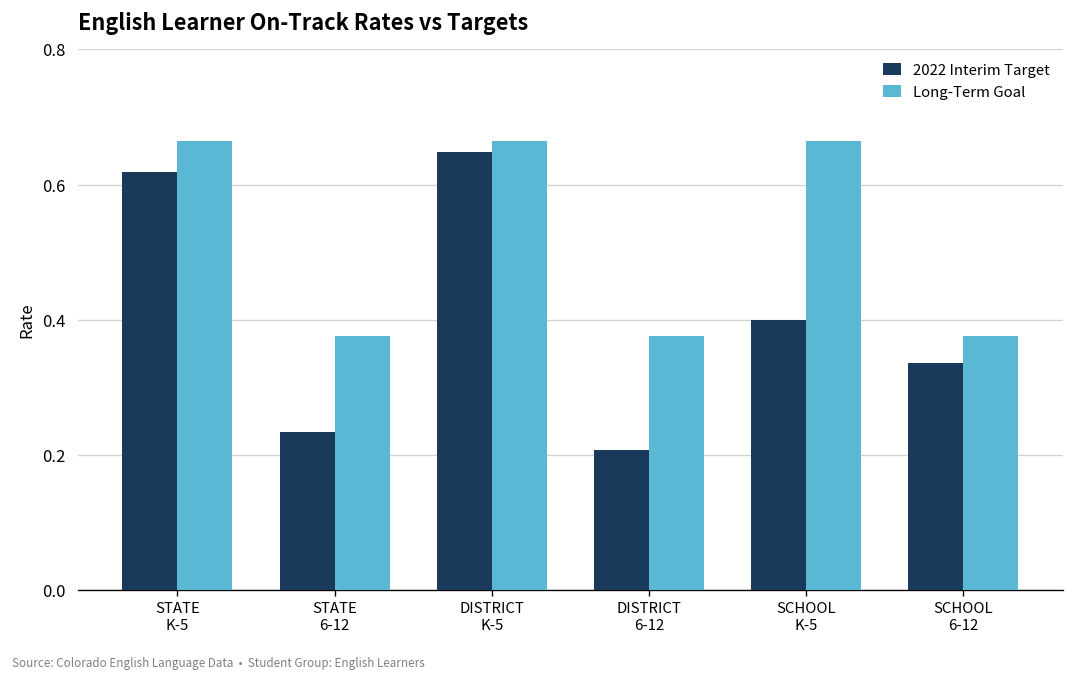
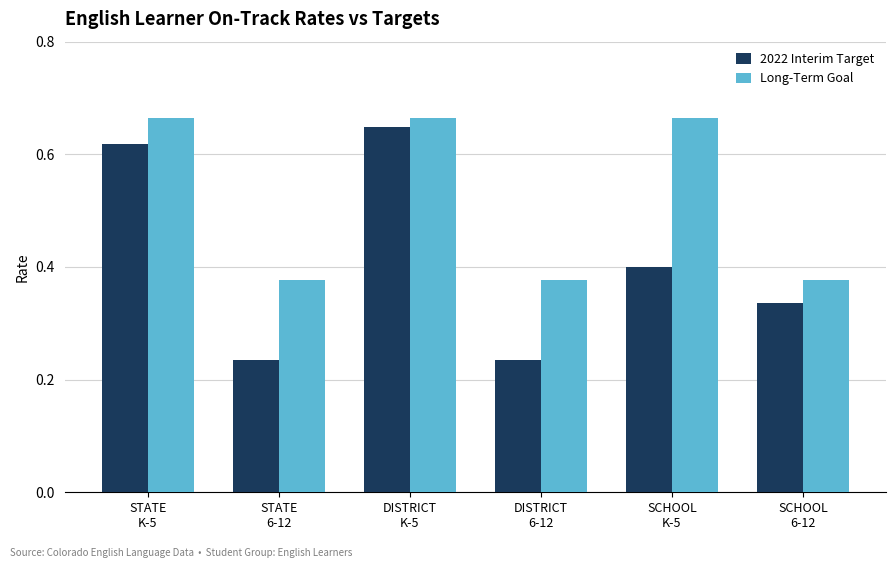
2022 Interim Target, DISTRICT 6-12: 0.21 -> 0.23
